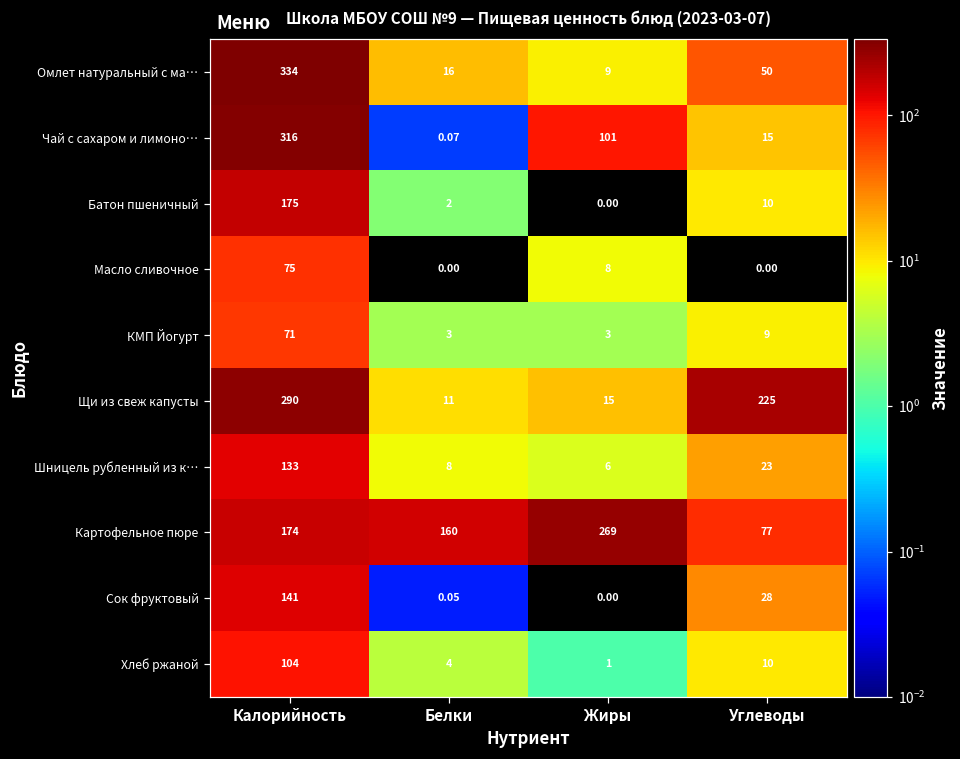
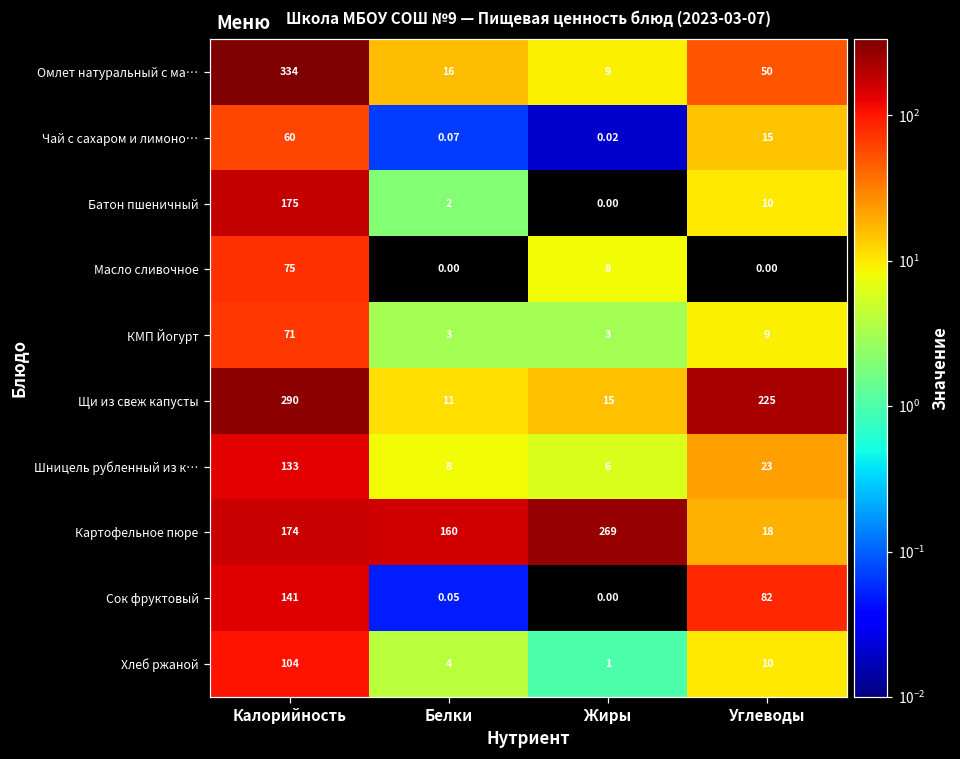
Чай с сахаром и лимоно…, Калорийность: 316 -> 60
Чай с сахаром и лимоно…, Жиры: 101 -> 0.02
Картофельное пюре, Углеводы: 77 -> 18
Сок фруктовый, Углеводы: 28 -> 82
